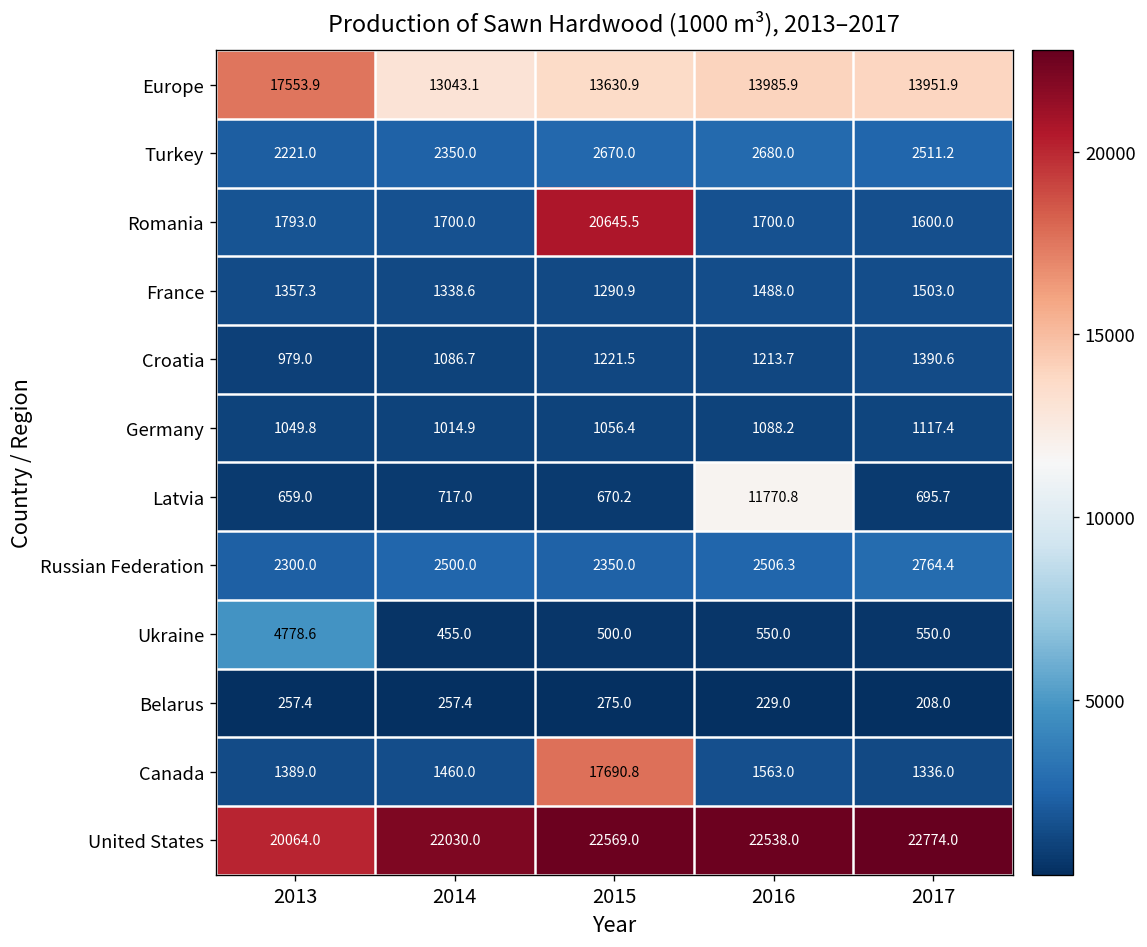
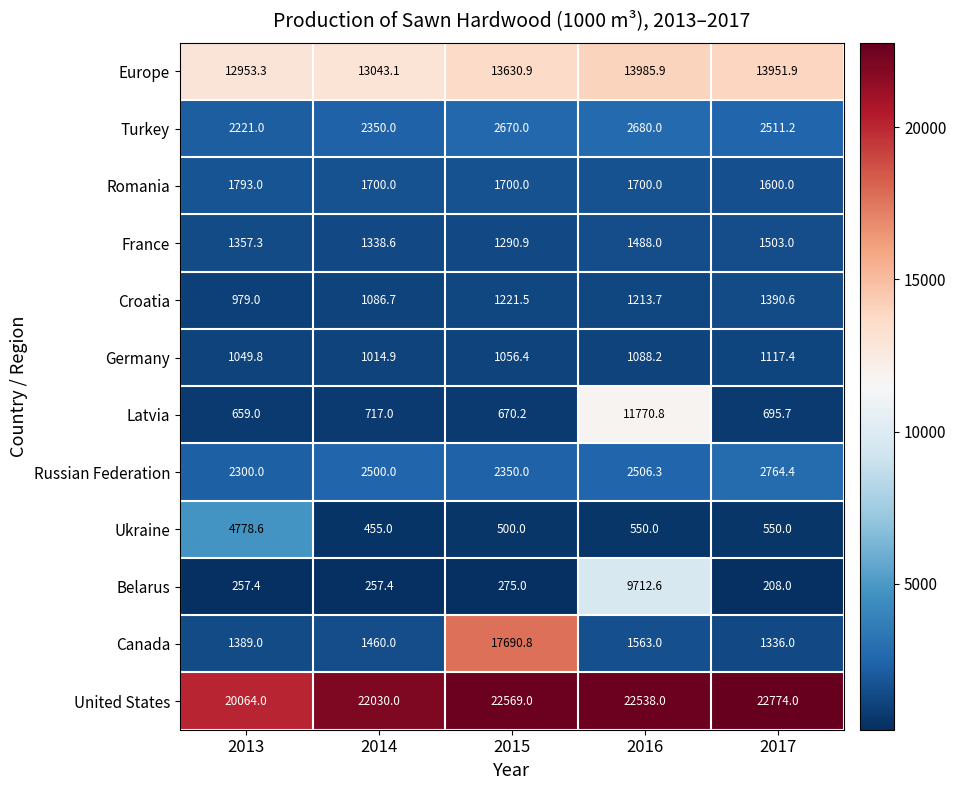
Europe, 2013: 17553.9 -> 12953.3
Romania, 2015: 20645.5 -> 1700.0
Belarus, 2016: 229.0 -> 9712.6
